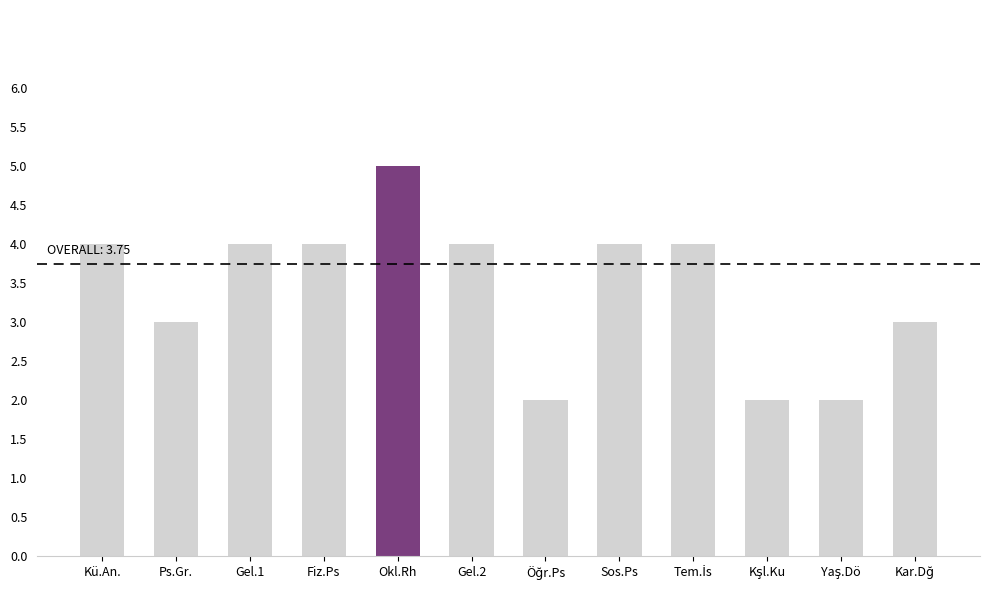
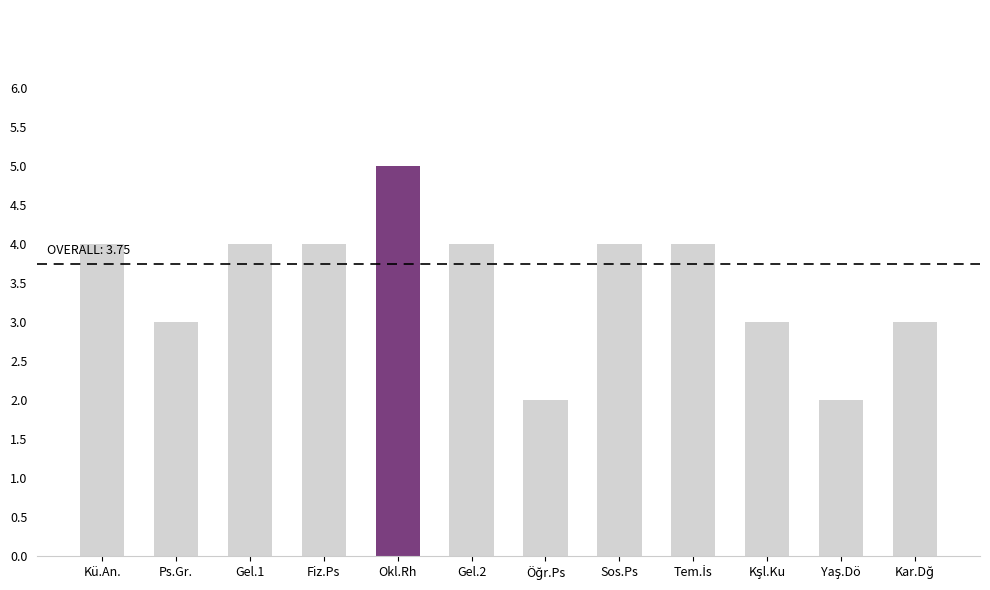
Kşl.Ku: 2 -> 3
